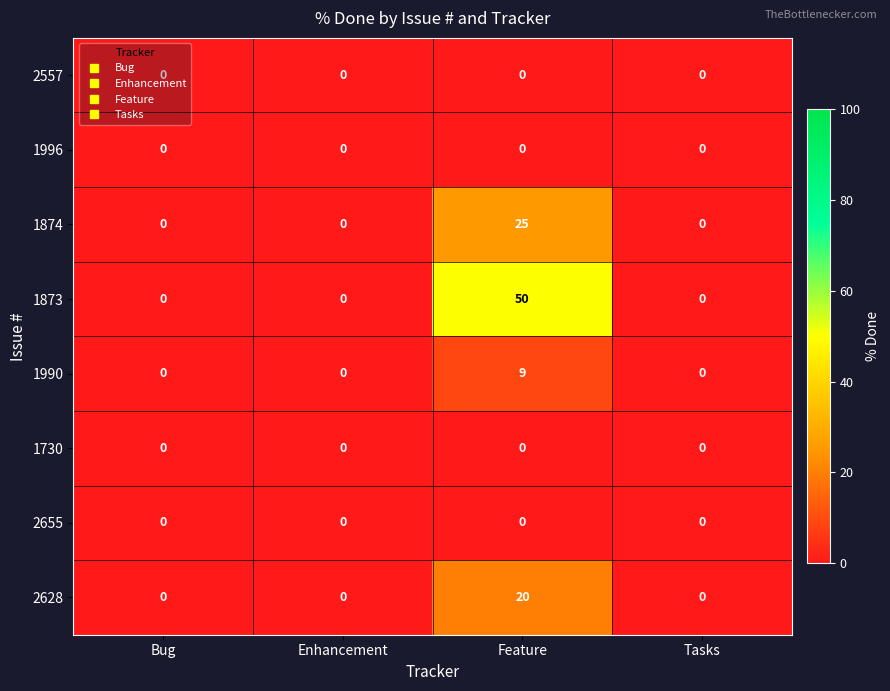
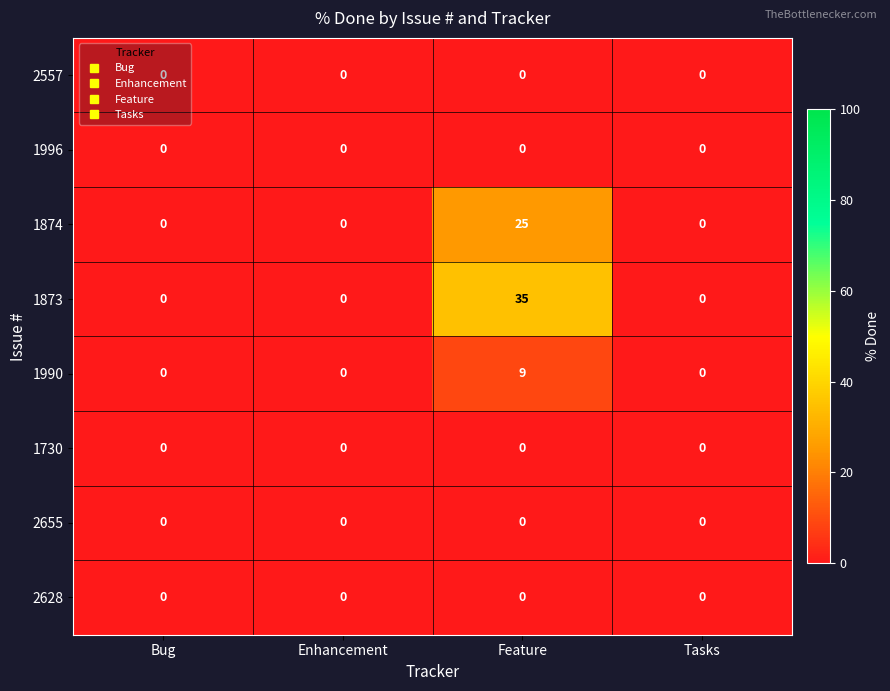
1873, Feature: 50 -> 35
2628, Feature: 20 -> 0
